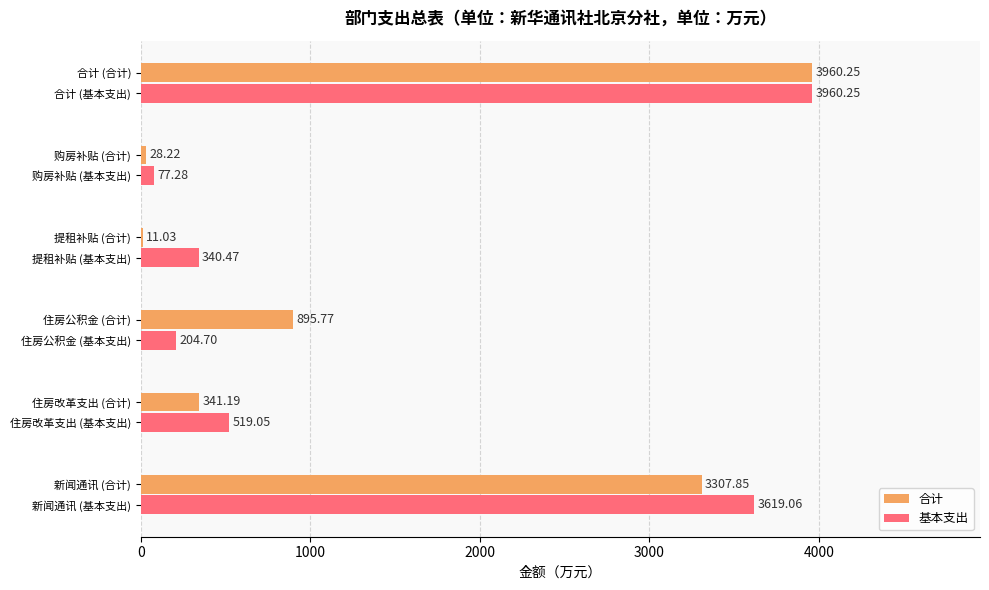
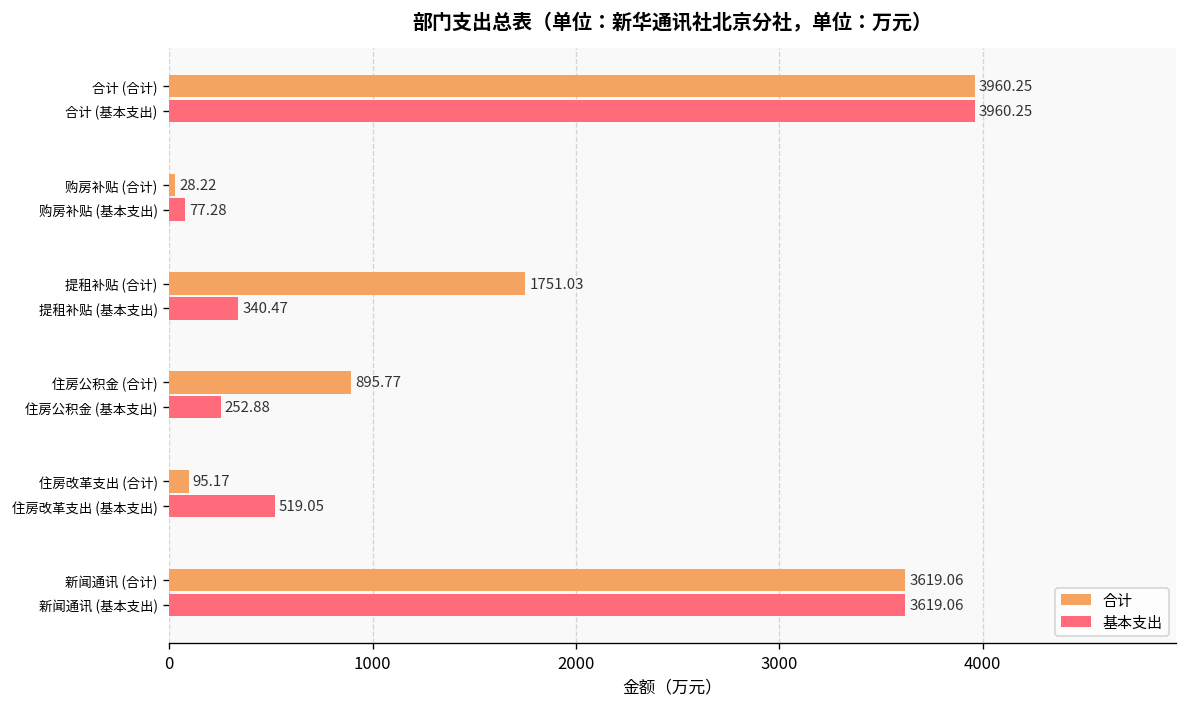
合计, 提租补贴 (合计): 11.03 -> 1751.03
基本支出, 住房公积金 (基本支出): 204.70 -> 252.88
合计, 住房改革支出 (合计): 341.19 -> 95.17
合计, 新闻通讯 (合计): 3307.85 -> 3619.06
